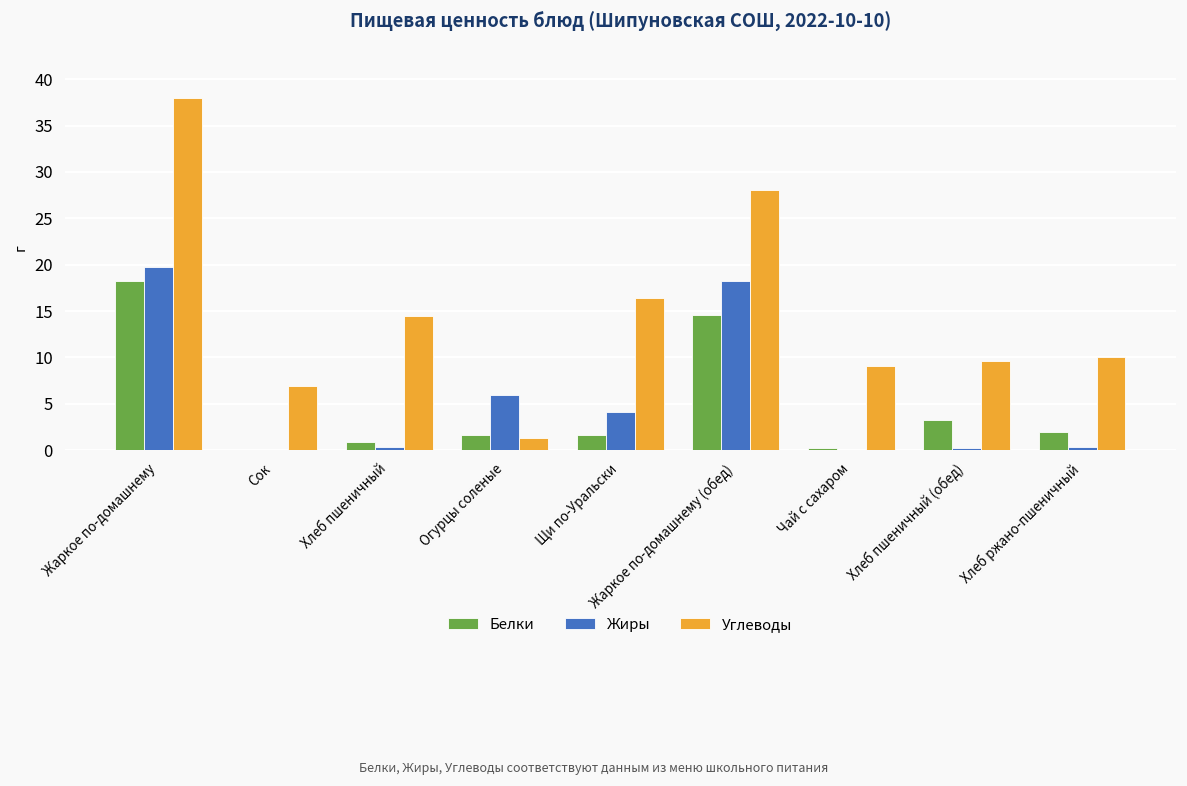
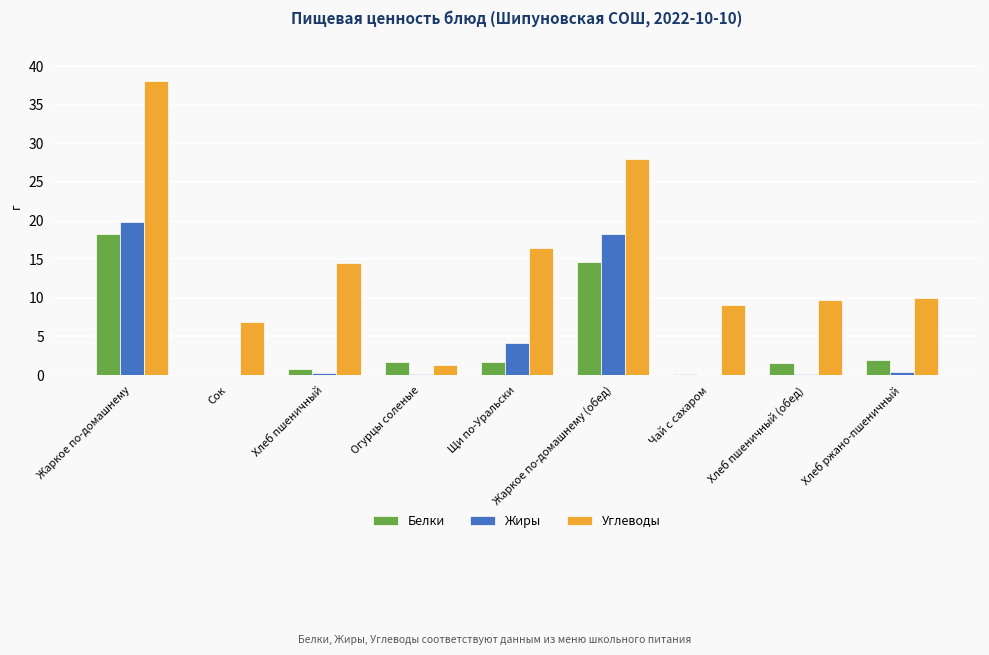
Жиры, Огурцы соленые: 6 -> 0
Белки, Хлеб пшеничный (обед): 3 -> 2
